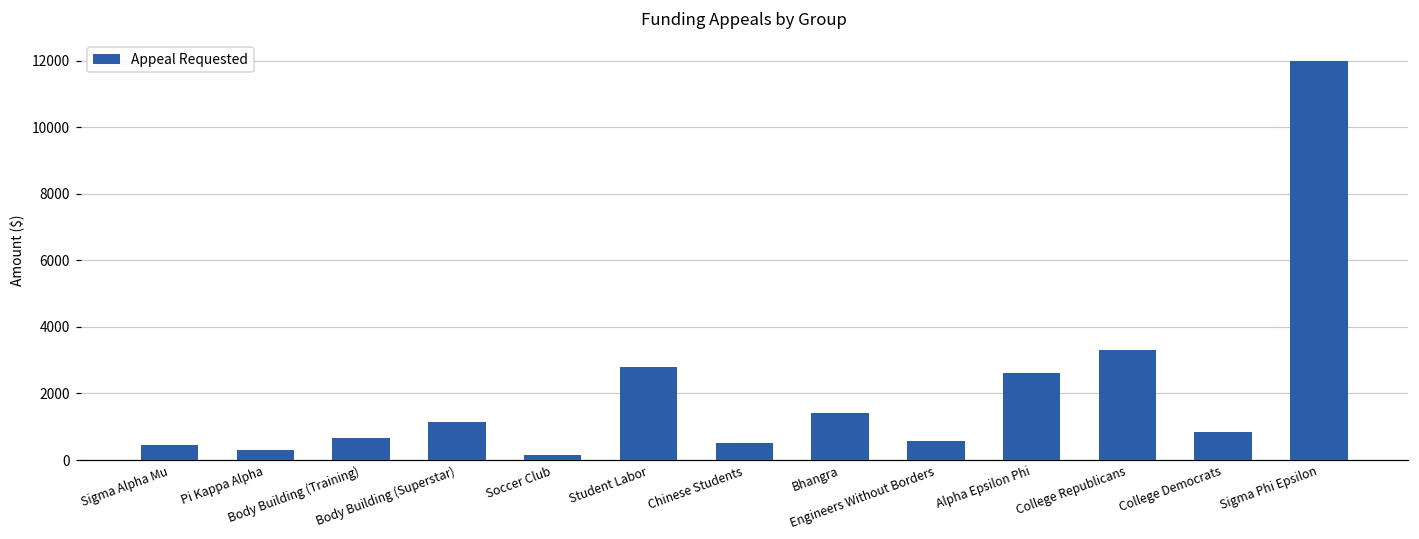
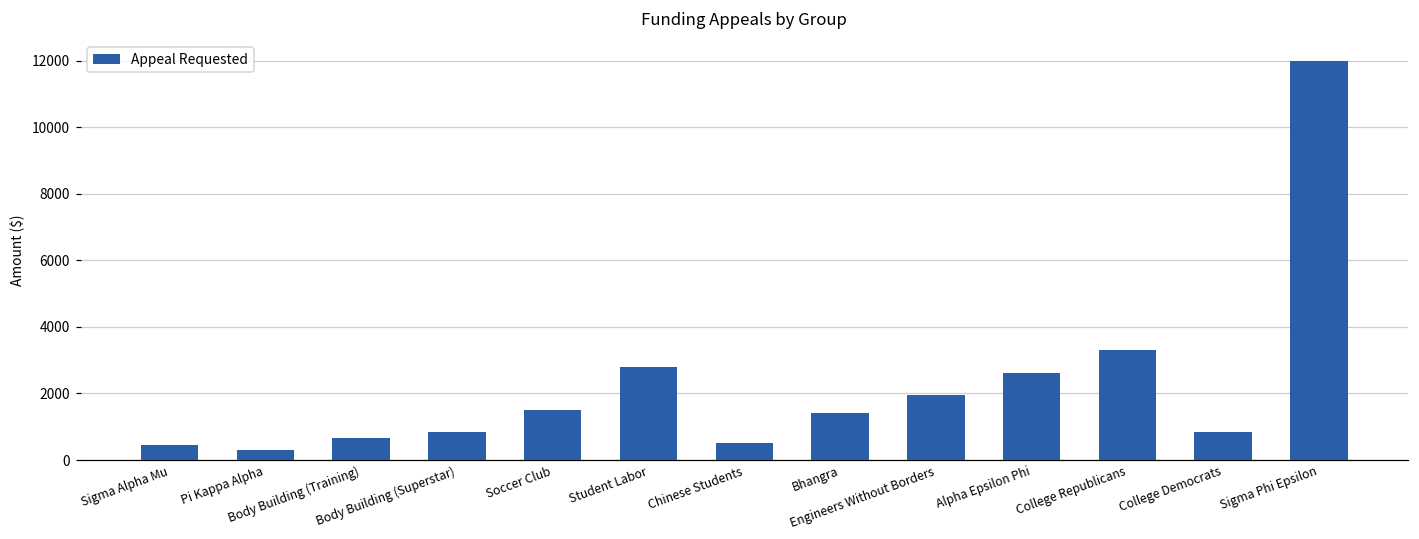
Body Building (Superstar): 1200 -> 900
Soccer Club: 200 -> 1500
Engineers Without Borders: 600 -> 2000
